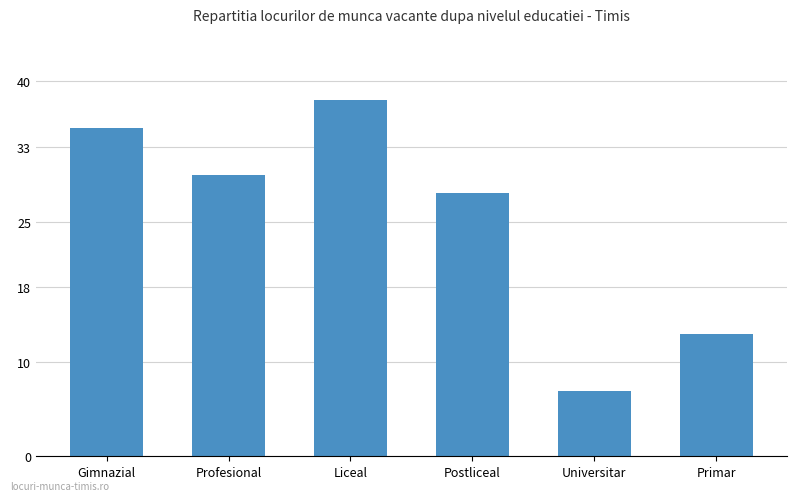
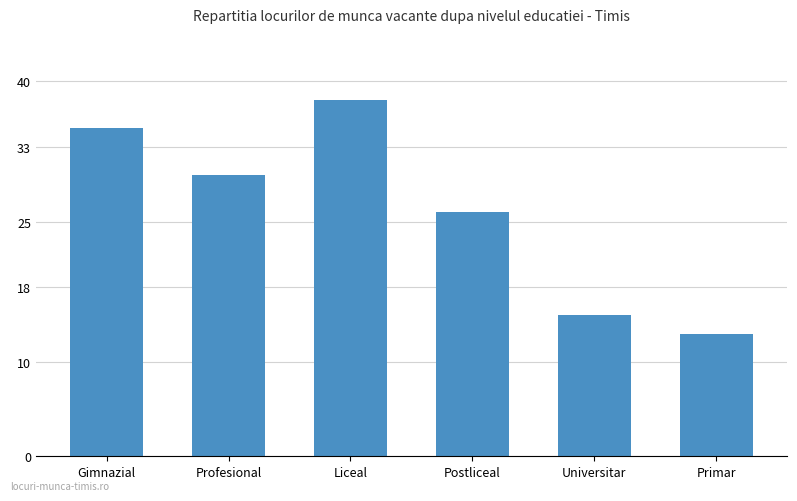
Postliceal: 28 -> 26
Universitar: 7 -> 15
